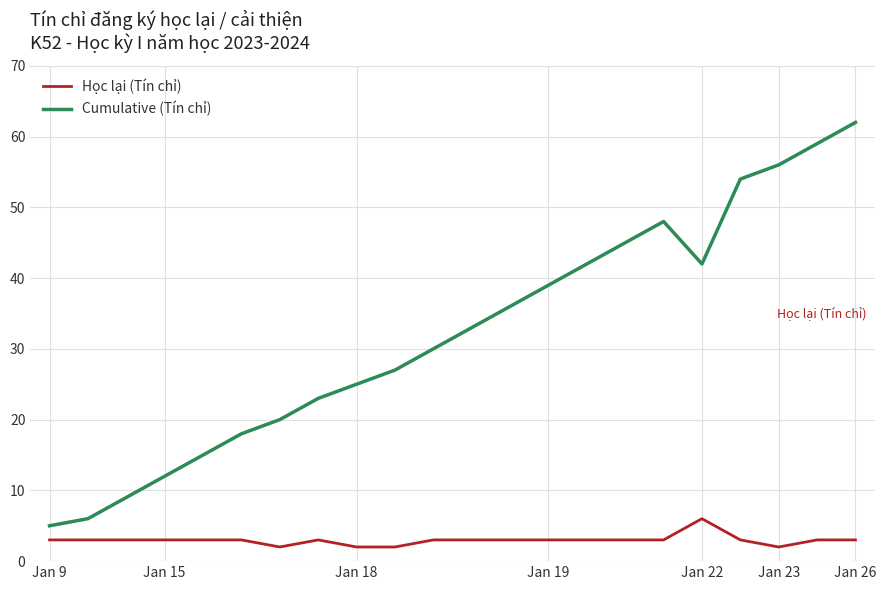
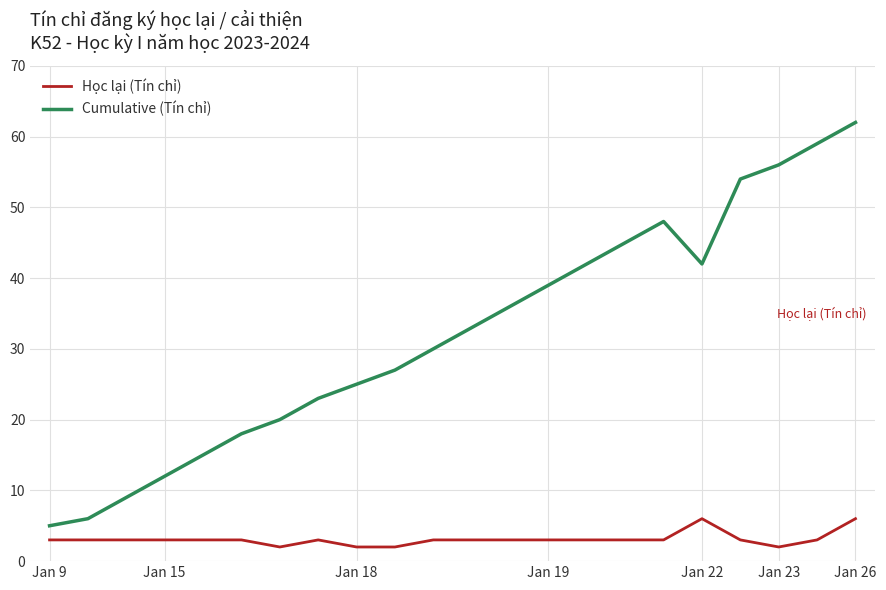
Học lại (Tín chỉ), Jan 26: 3 -> 6
